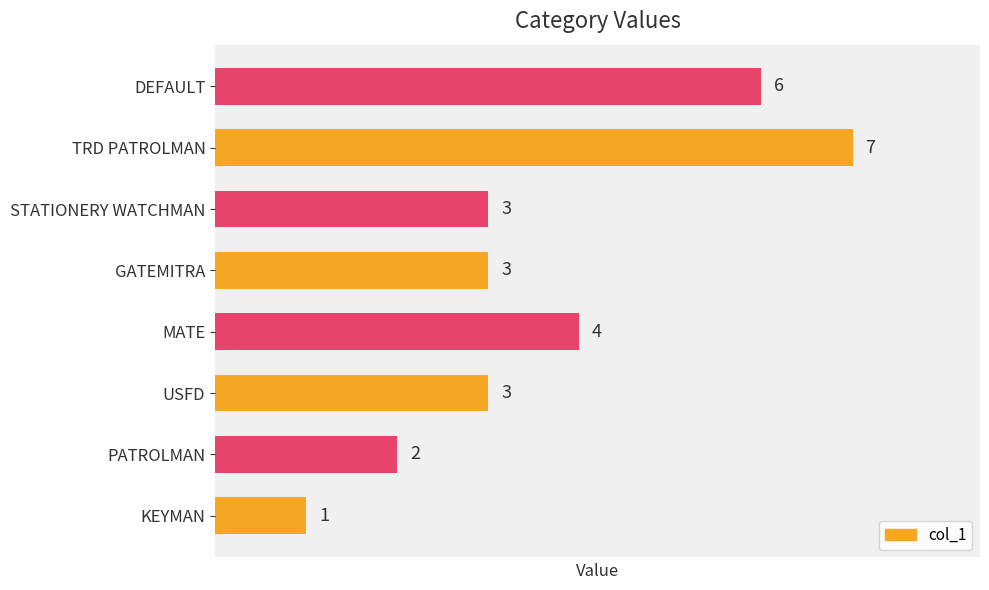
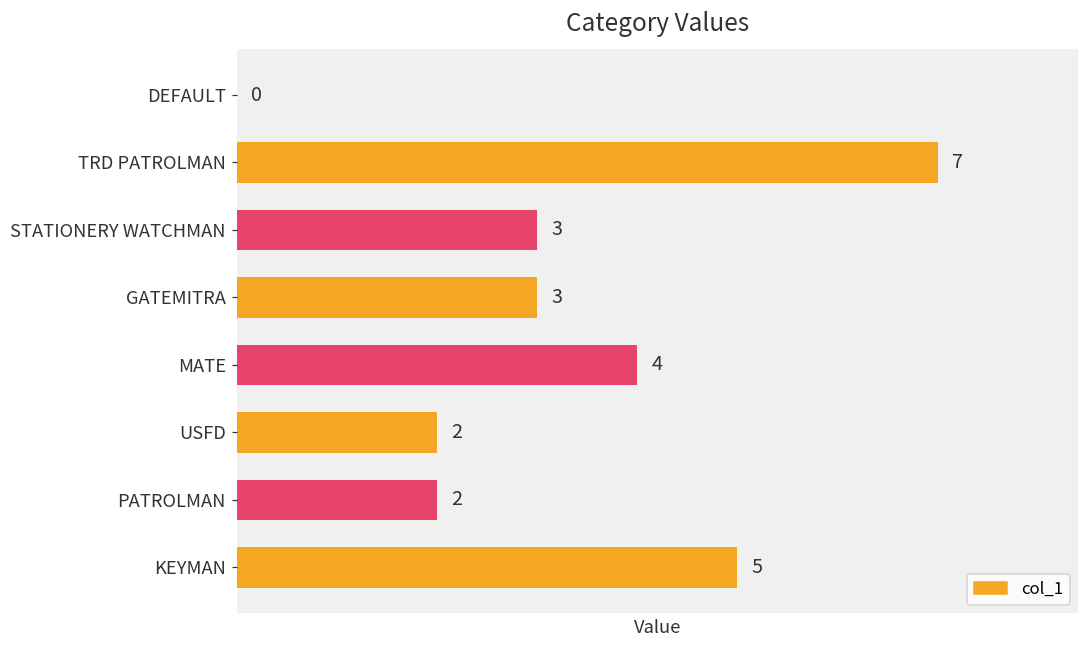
DEFAULT: 6 -> 0
USFD: 3 -> 2
KEYMAN: 1 -> 5
